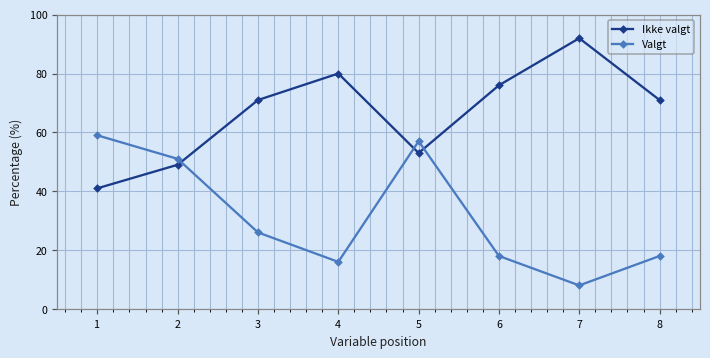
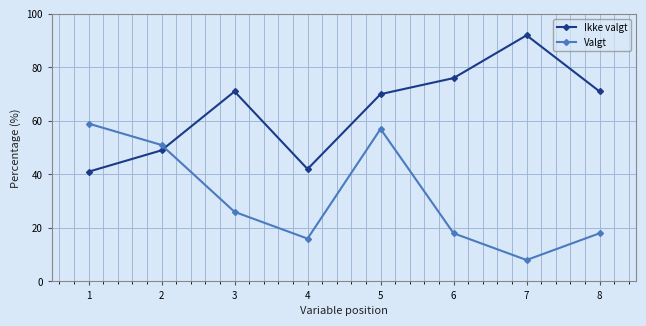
Ikke valgt, 4: 80 -> 42
Ikke valgt, 5: 53 -> 70
